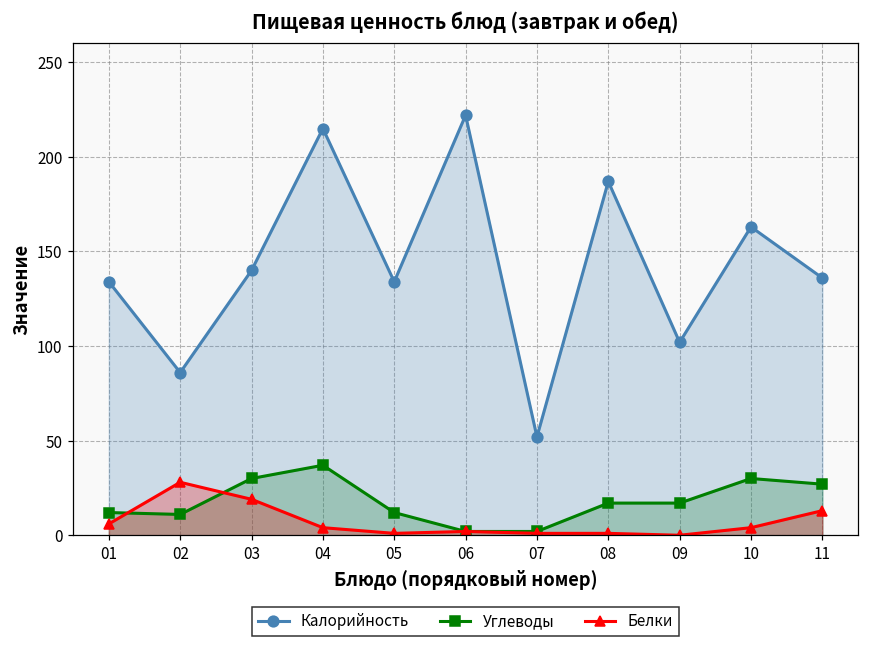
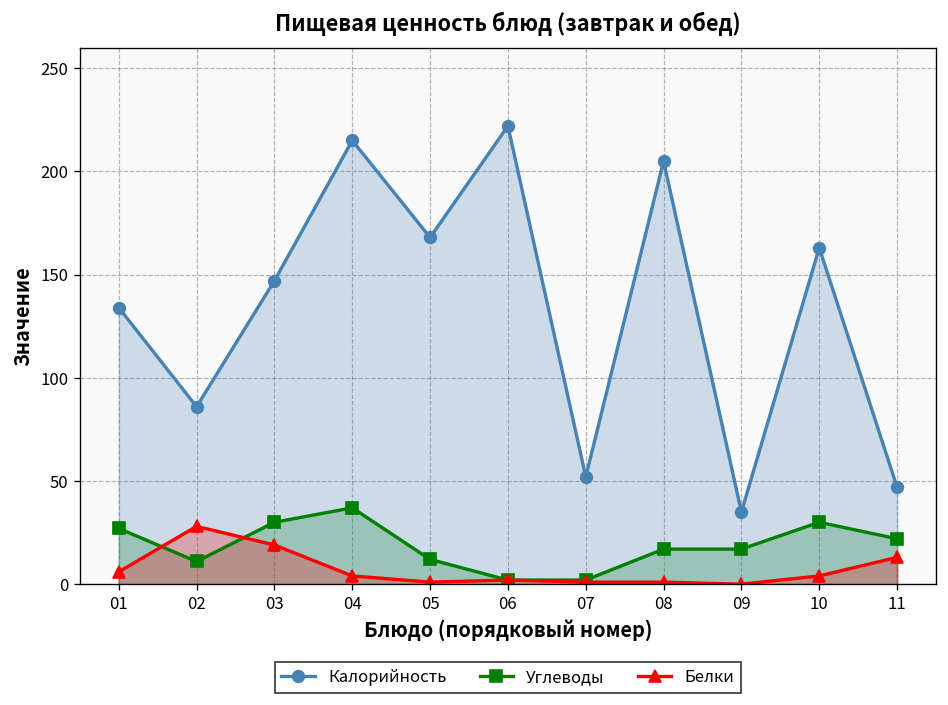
Углеводы, 01: 12 -> 27
Калорийность, 03: 140 -> 147
Калорийность, 05: 134 -> 168
Калорийность, 08: 187 -> 205
Калорийность, 09: 102 -> 35
Калорийность, 11: 136 -> 47
Углеводы, 11: 27 -> 22
